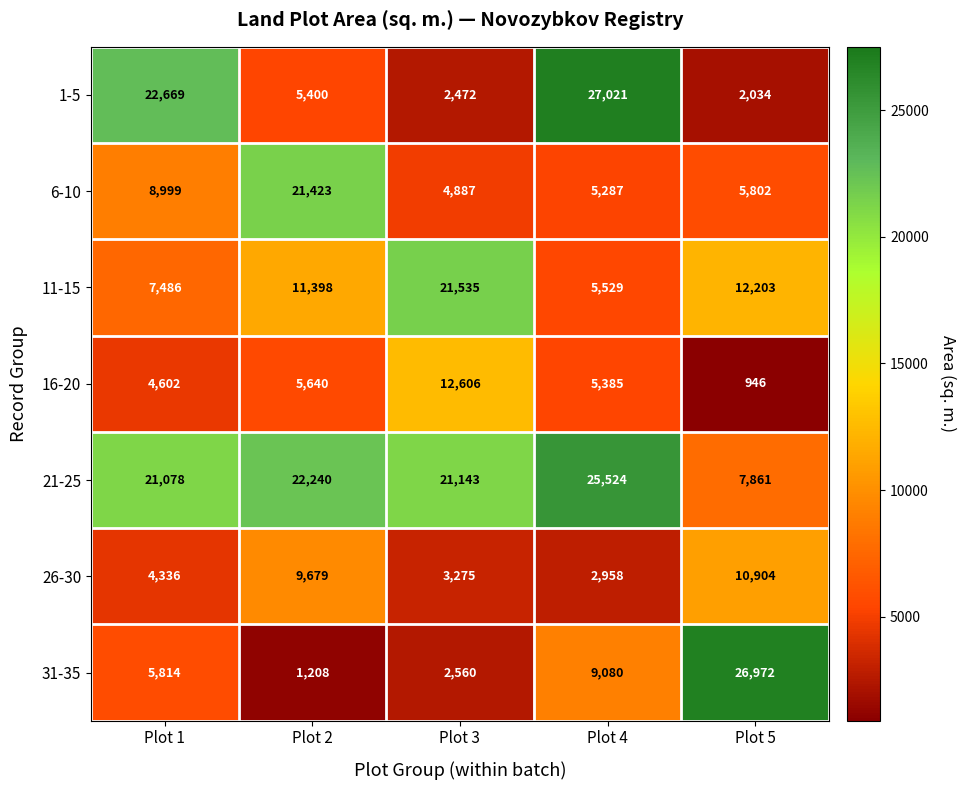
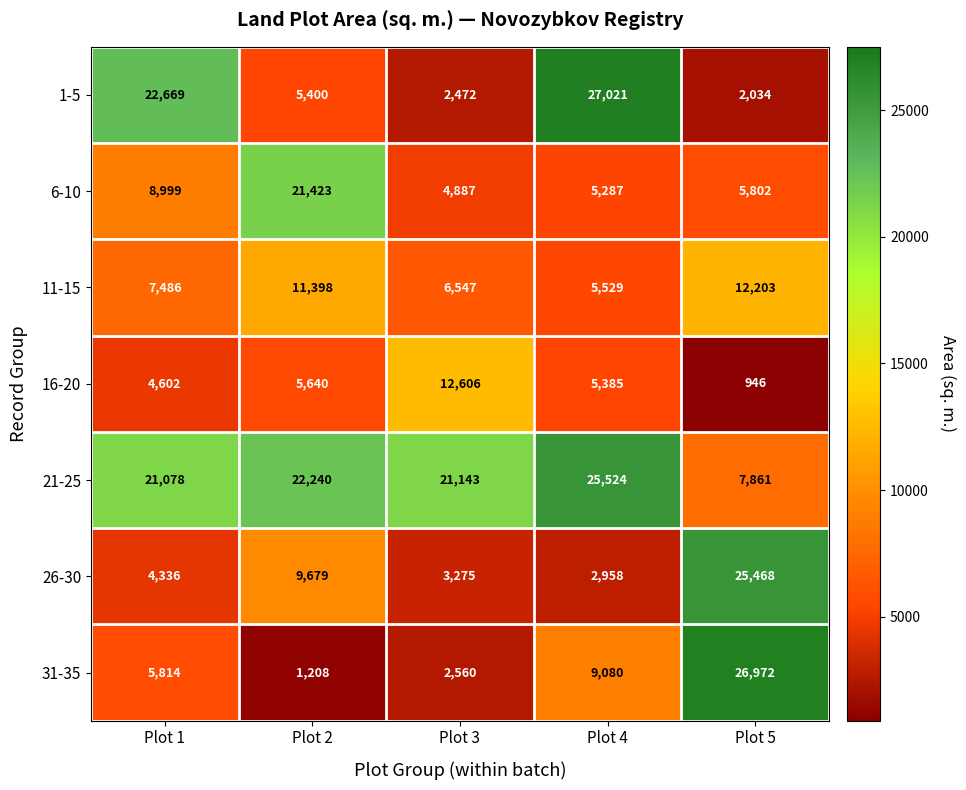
11-15, Plot 3: 21,535 -> 6,547
26-30, Plot 5: 10,904 -> 25,468
